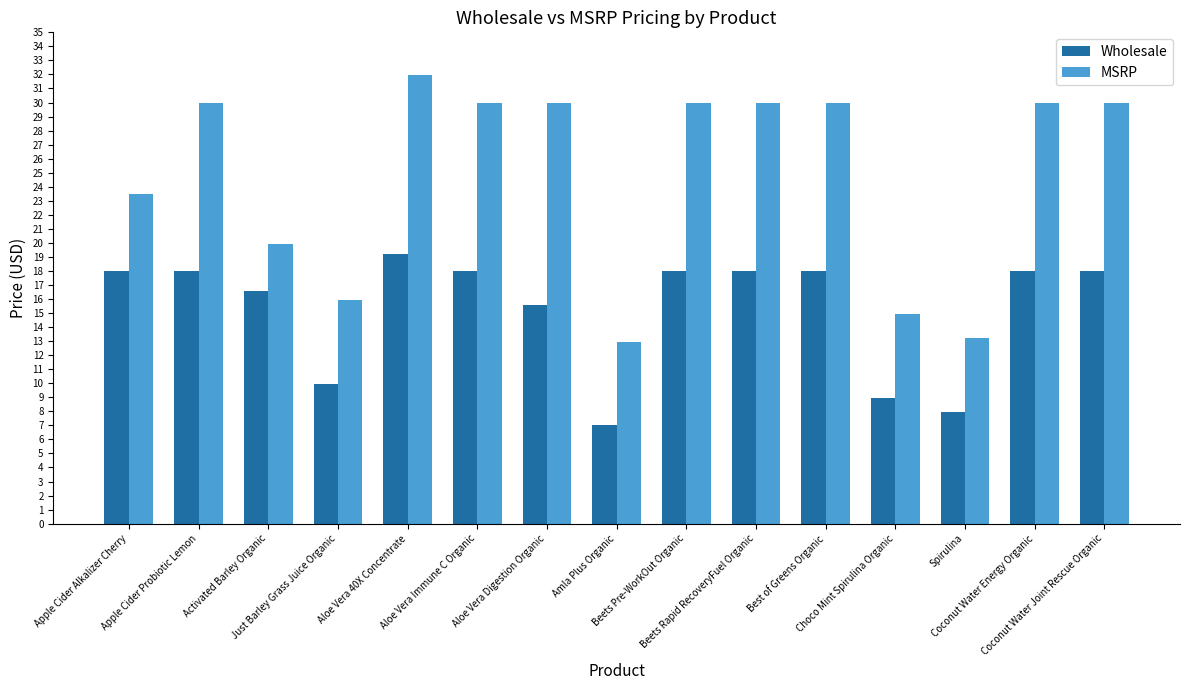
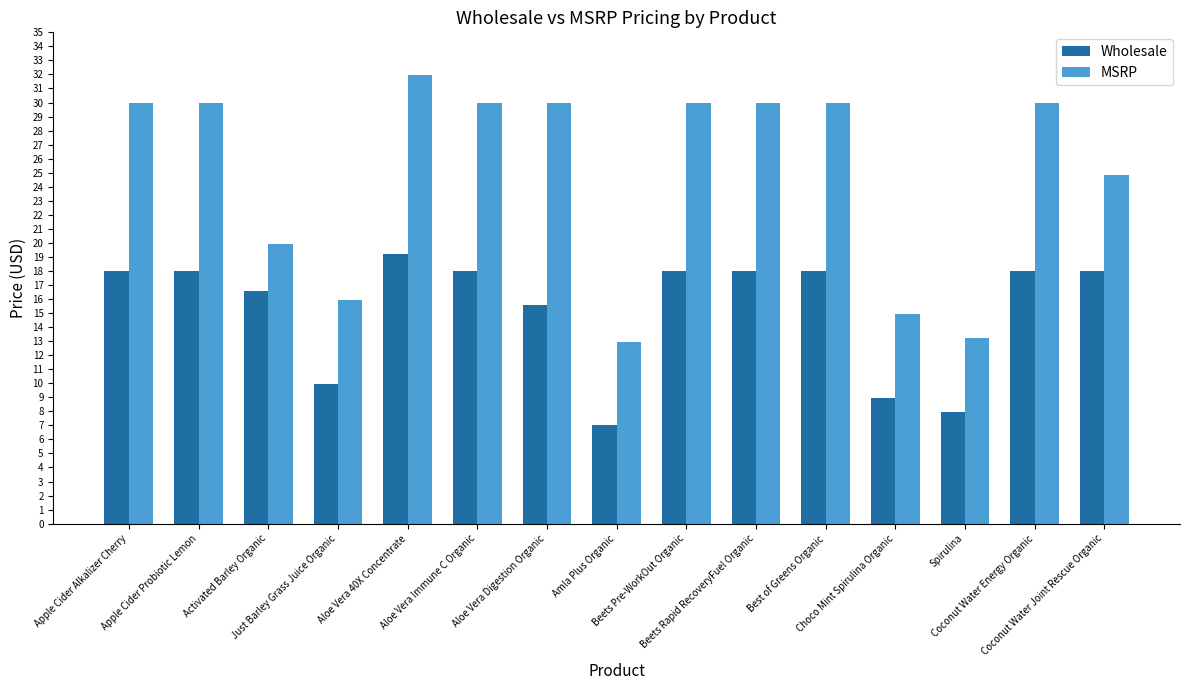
MSRP, Apple Cider Alkalizer Cherry: 23.5 -> 30.0
MSRP, Coconut Water Joint Rescue Organic: 30.0 -> 24.9
